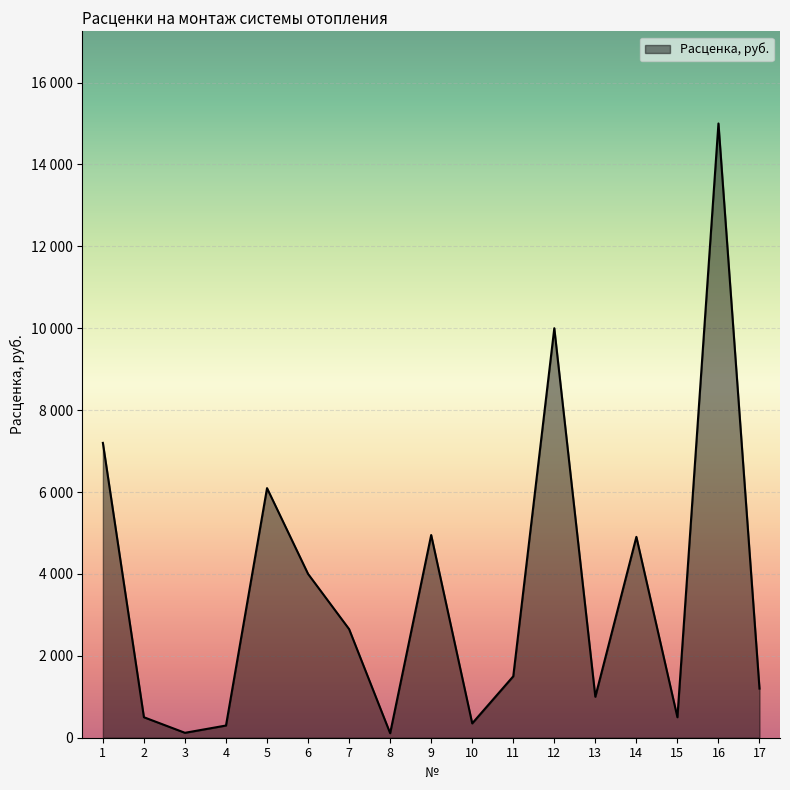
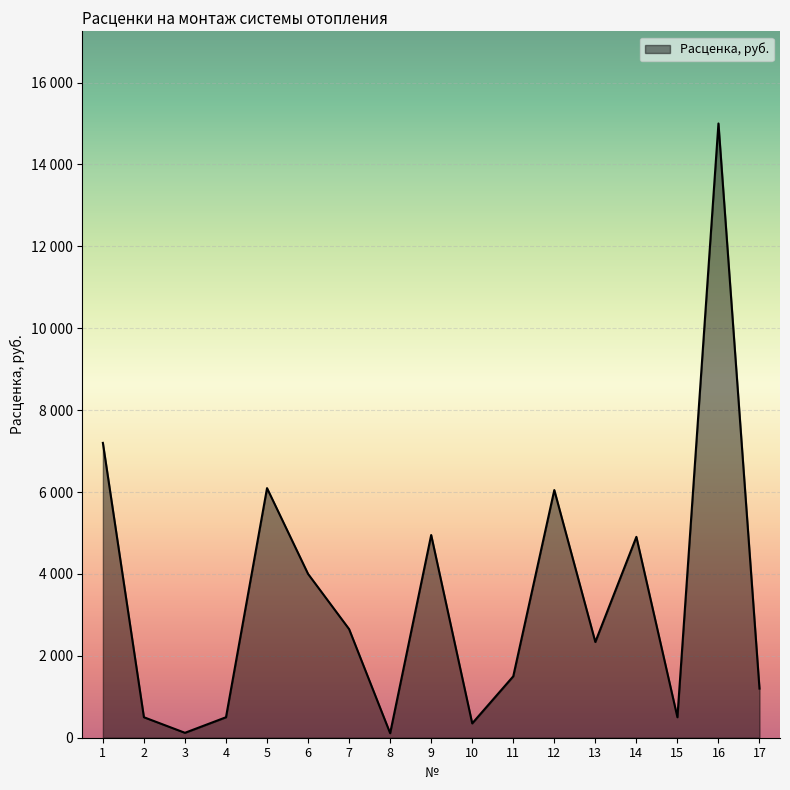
4: 300 -> 500
12: 10000 -> 6000
13: 1000 -> 2300
